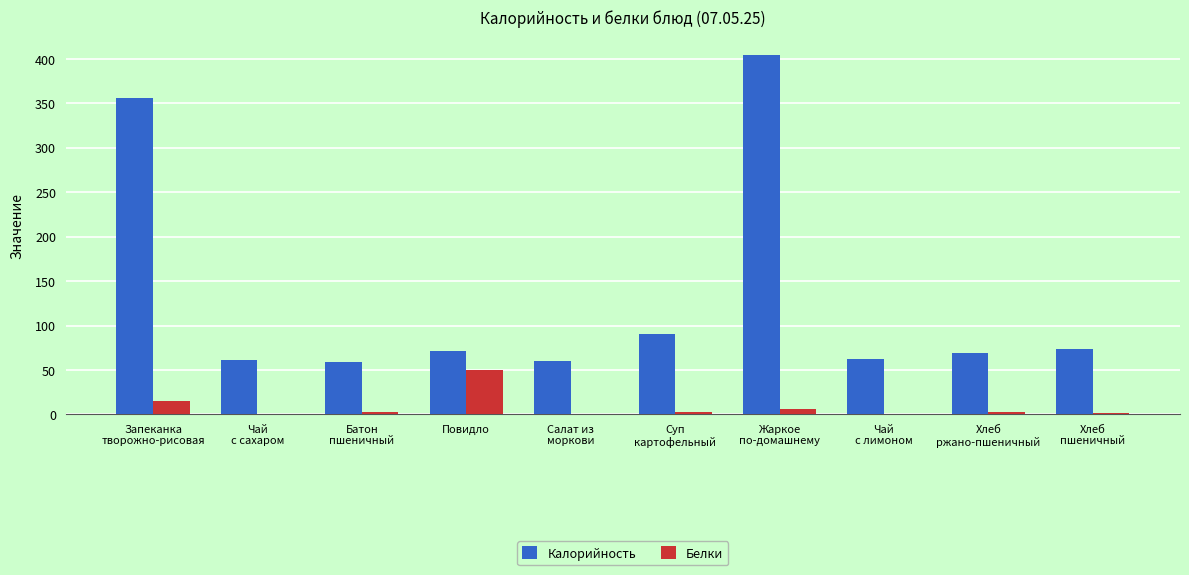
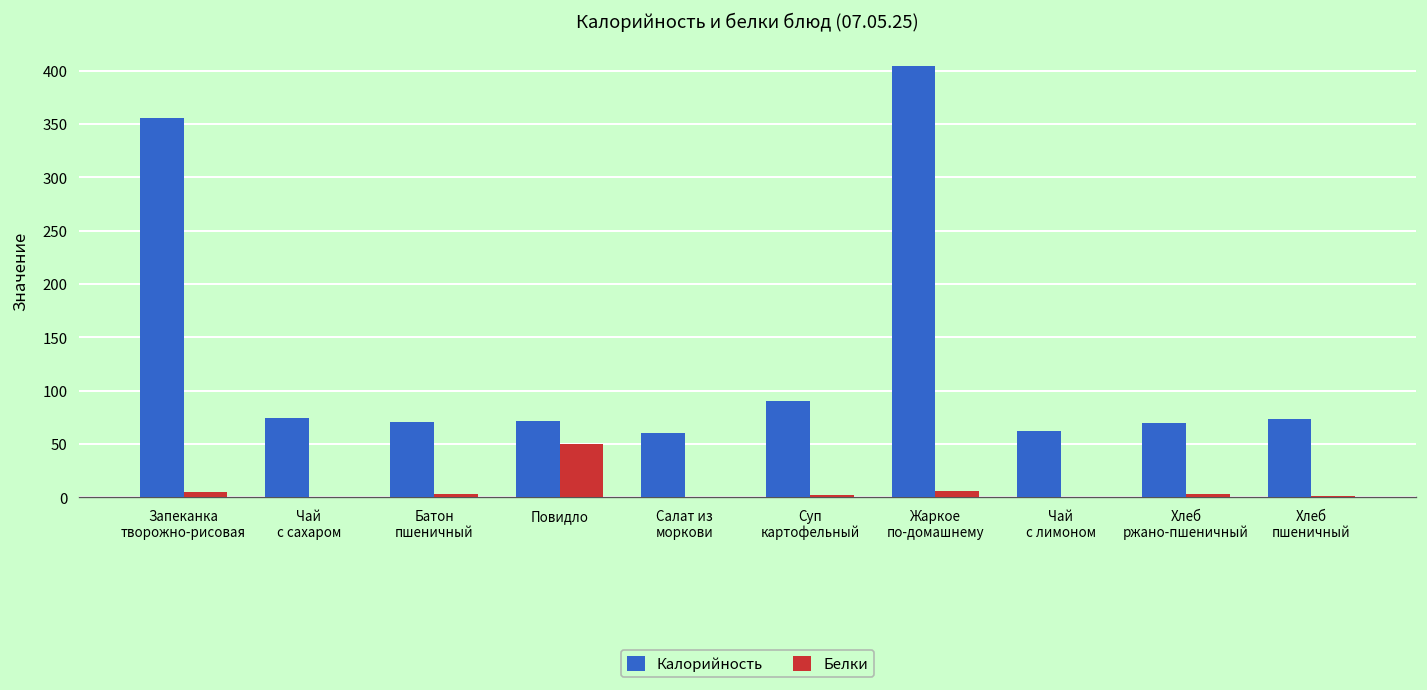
Белки, Запеканка творожно-рисовая: 20 -> 0
Калорийность, Чай с сахаром: 60 -> 70
Калорийность, Батон пшеничный: 60 -> 70
